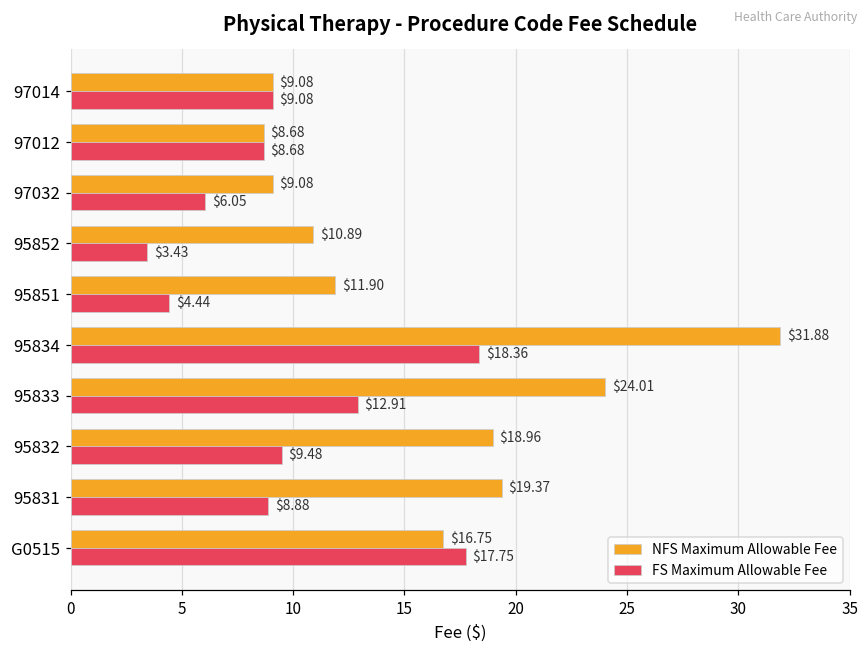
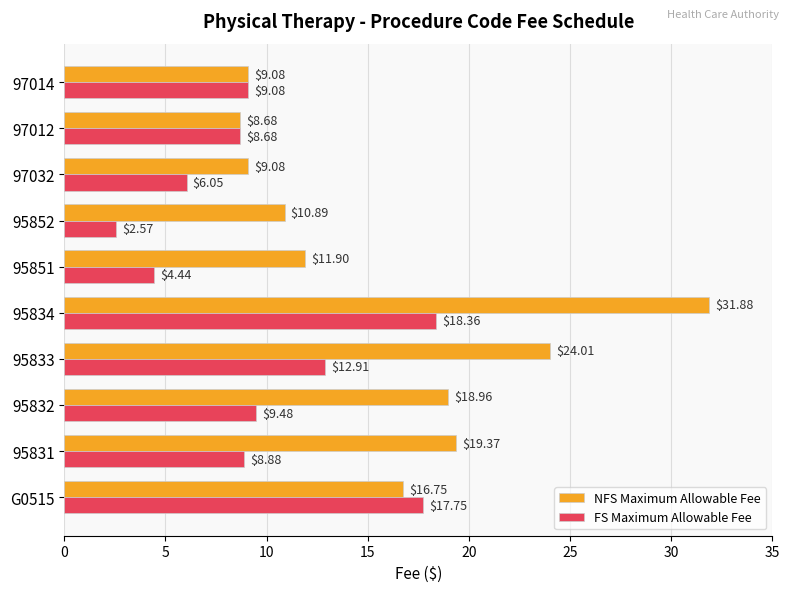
FS Maximum Allowable Fee, 95852: $3.43 -> $2.57
